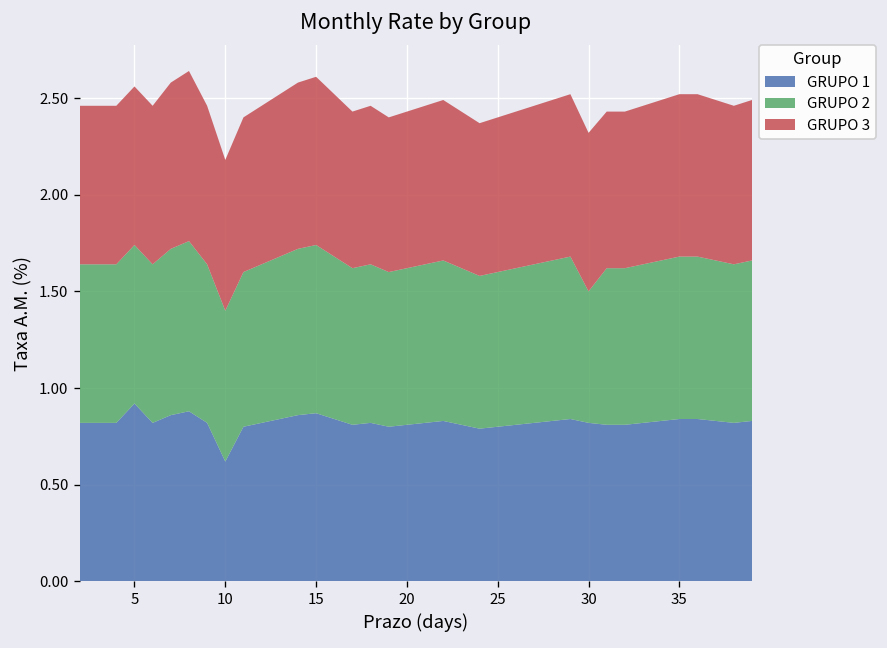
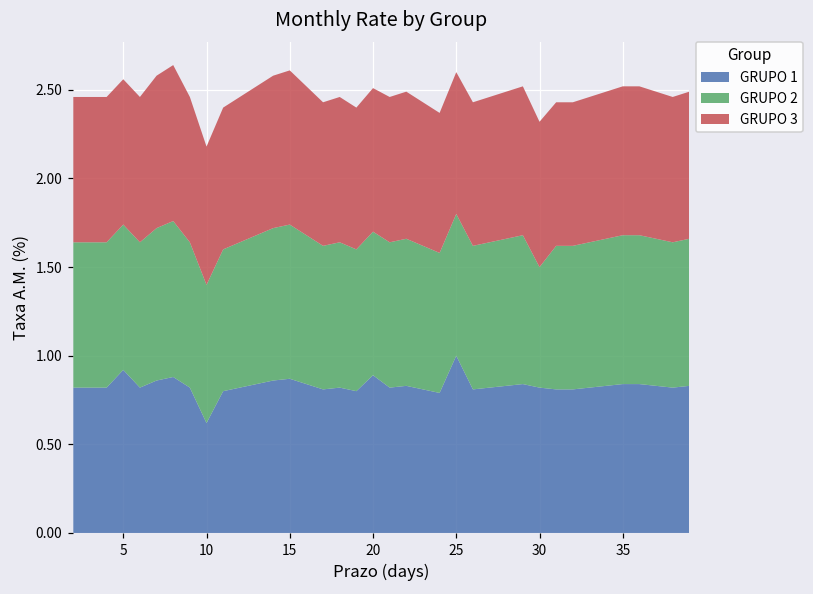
GRUPO 1, 20: 0.81 -> 0.89
GRUPO 1, 25: 0.8 -> 1.0
